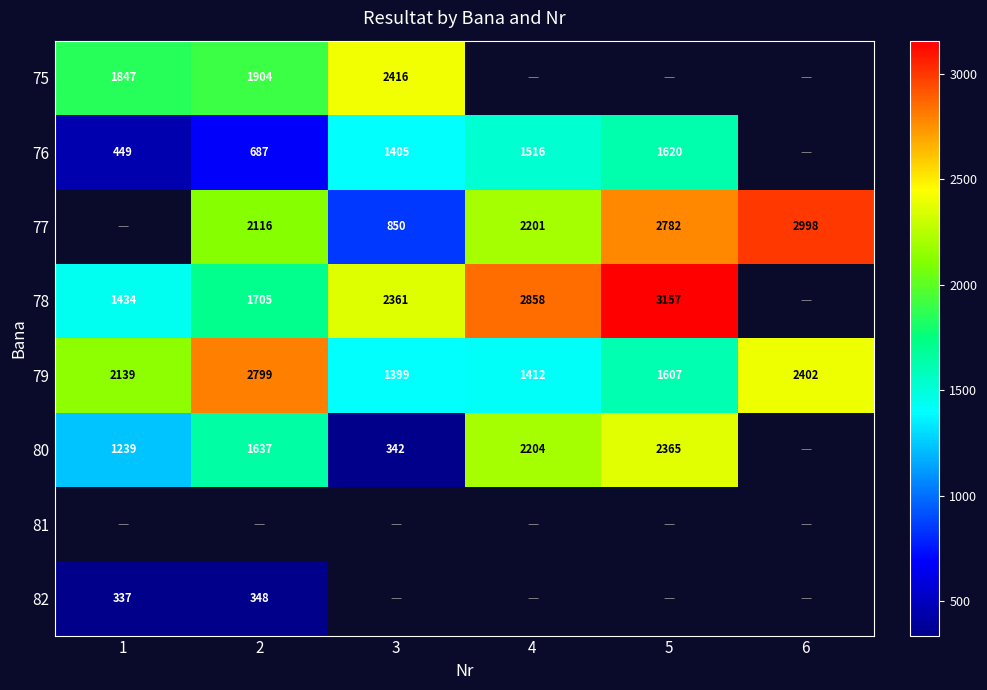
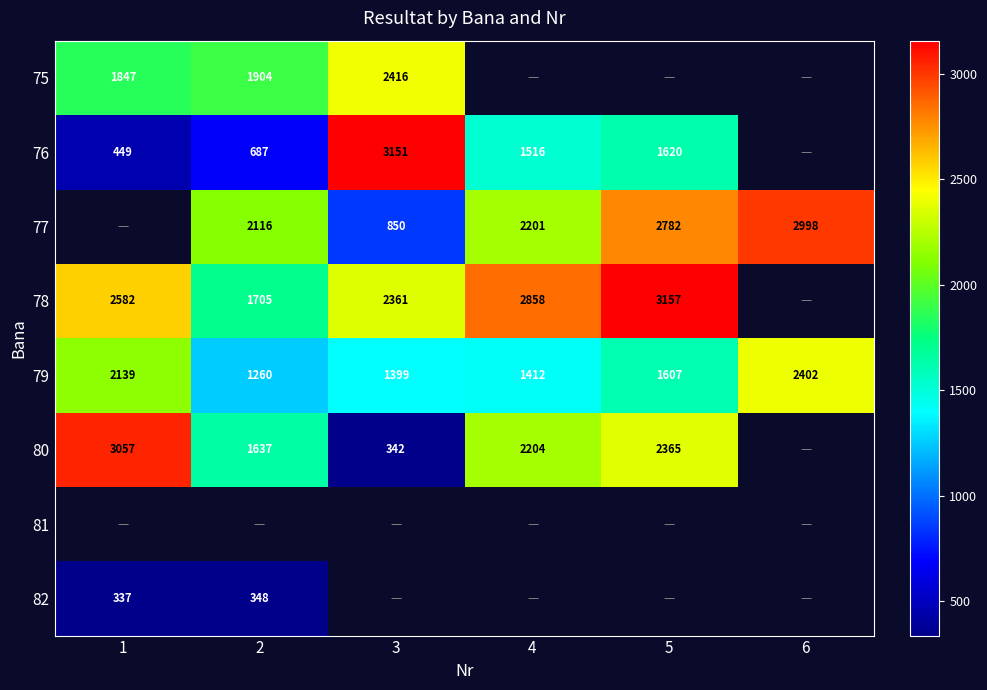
76, 3: 1405 -> 3151
78, 1: 1434 -> 2582
79, 2: 2799 -> 1260
80, 1: 1239 -> 3057
